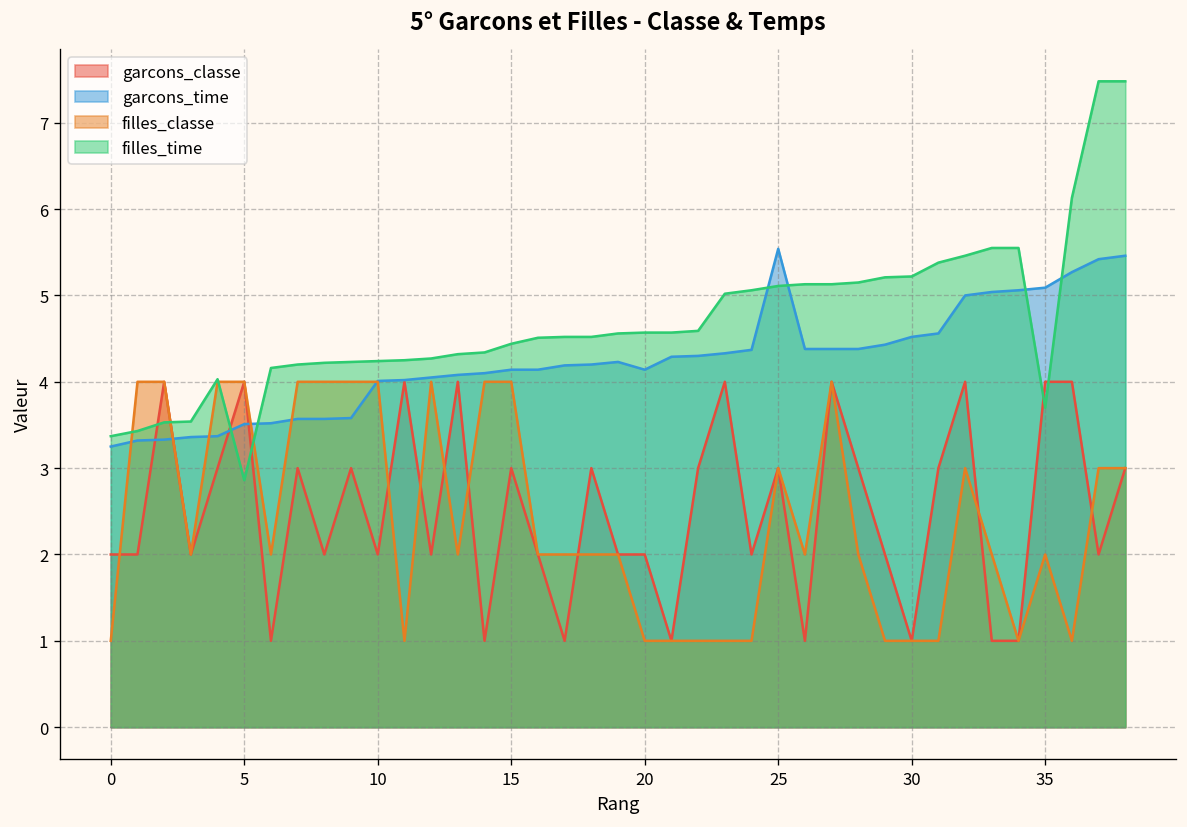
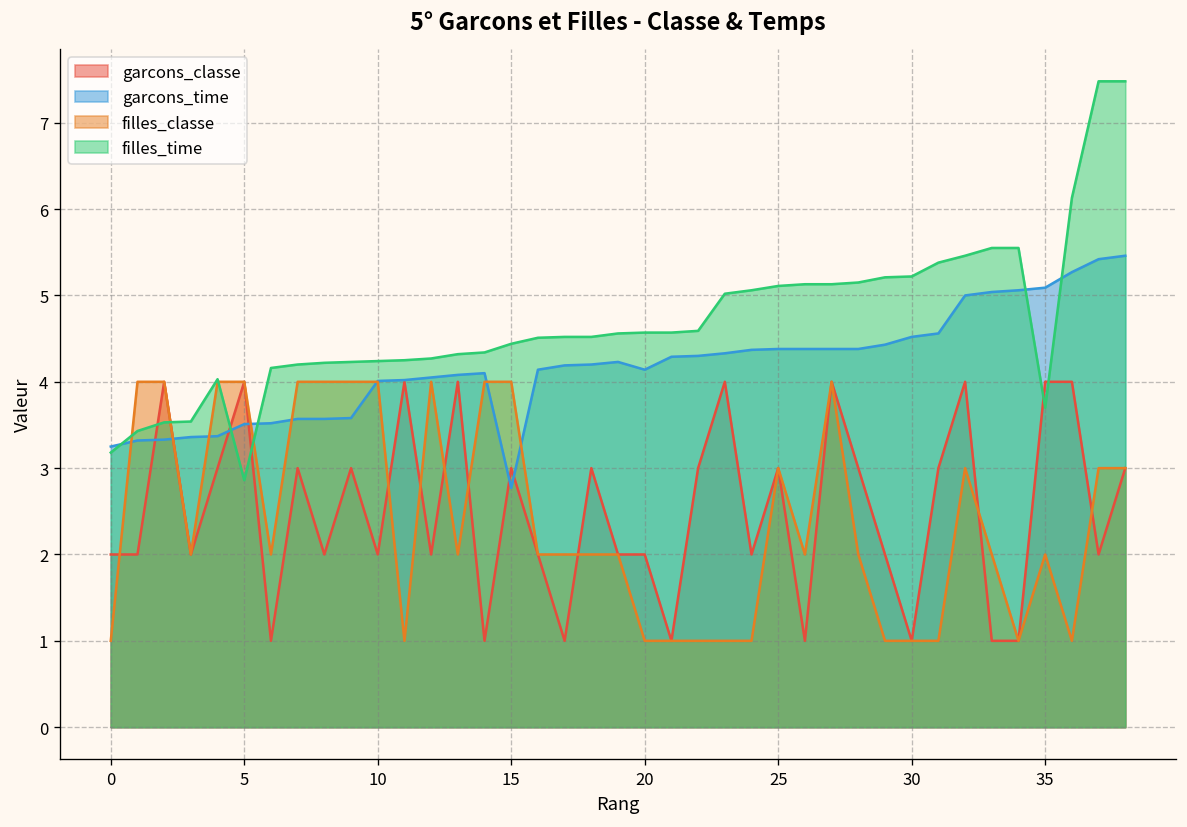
filles_time, 0: 3.4 -> 3.2
garcons_time, 15: 4.1 -> 2.8
garcons_time, 25: 5.5 -> 4.4
